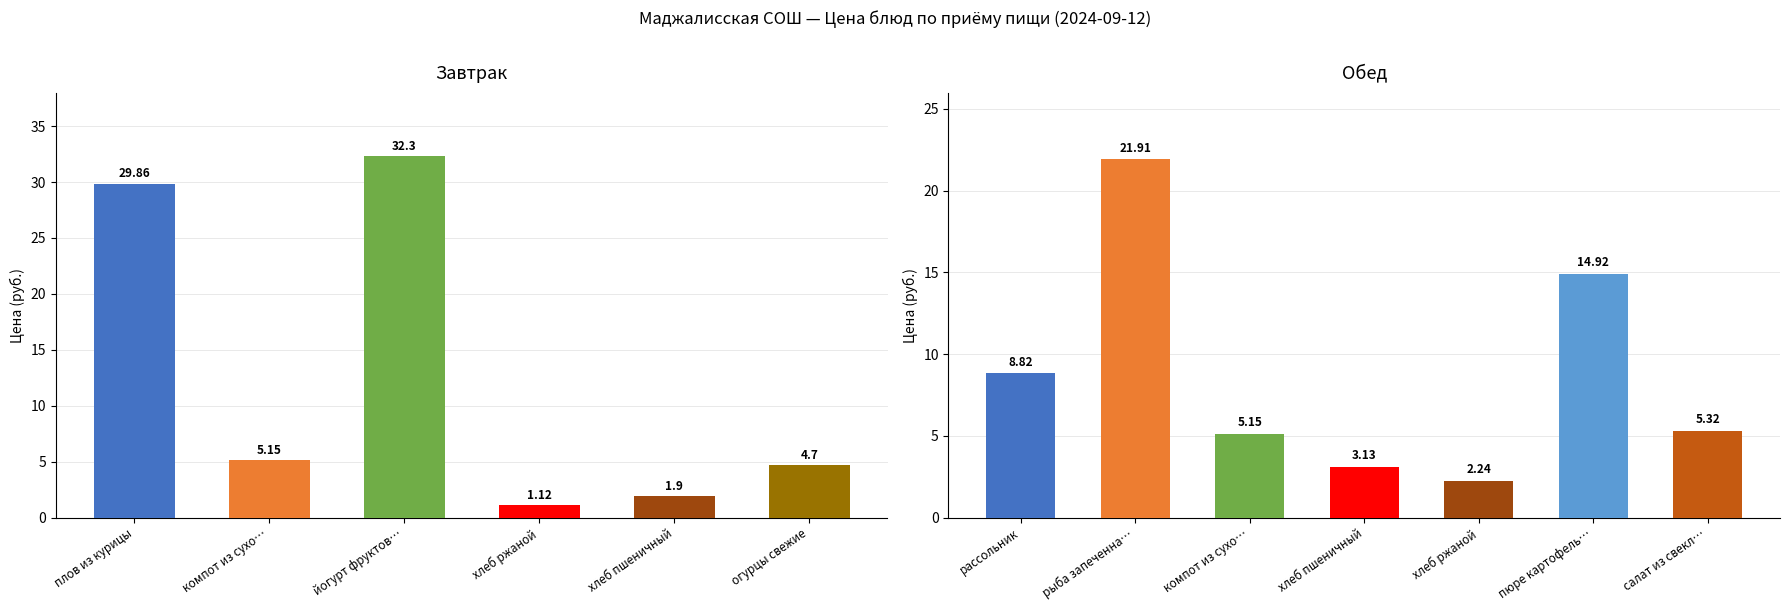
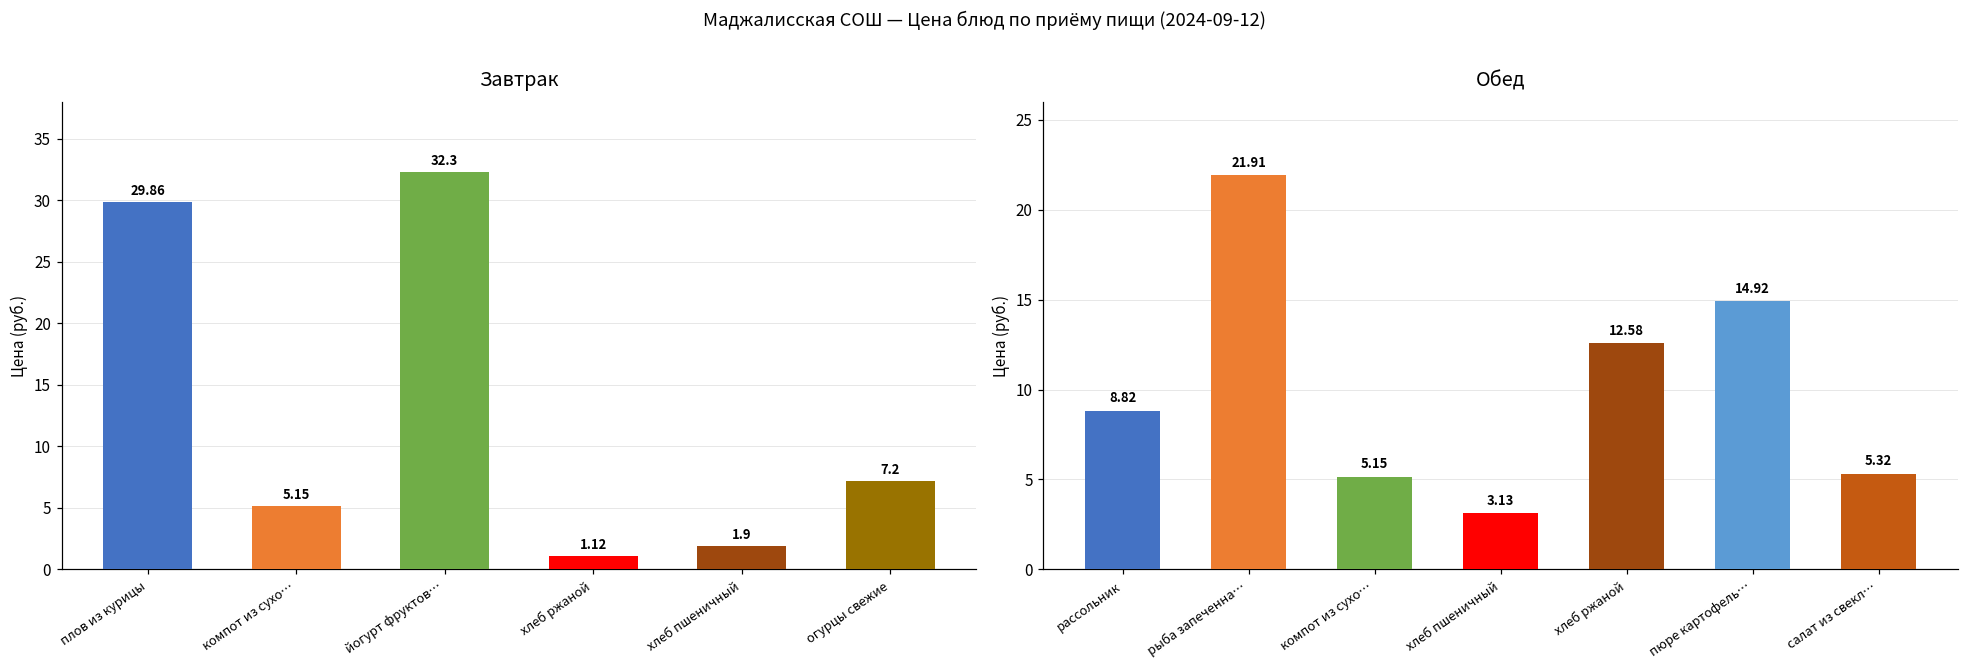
Завтрак, огурцы свежие: 4.7 -> 7.2
Обед, хлеб ржаной: 2.24 -> 12.58
